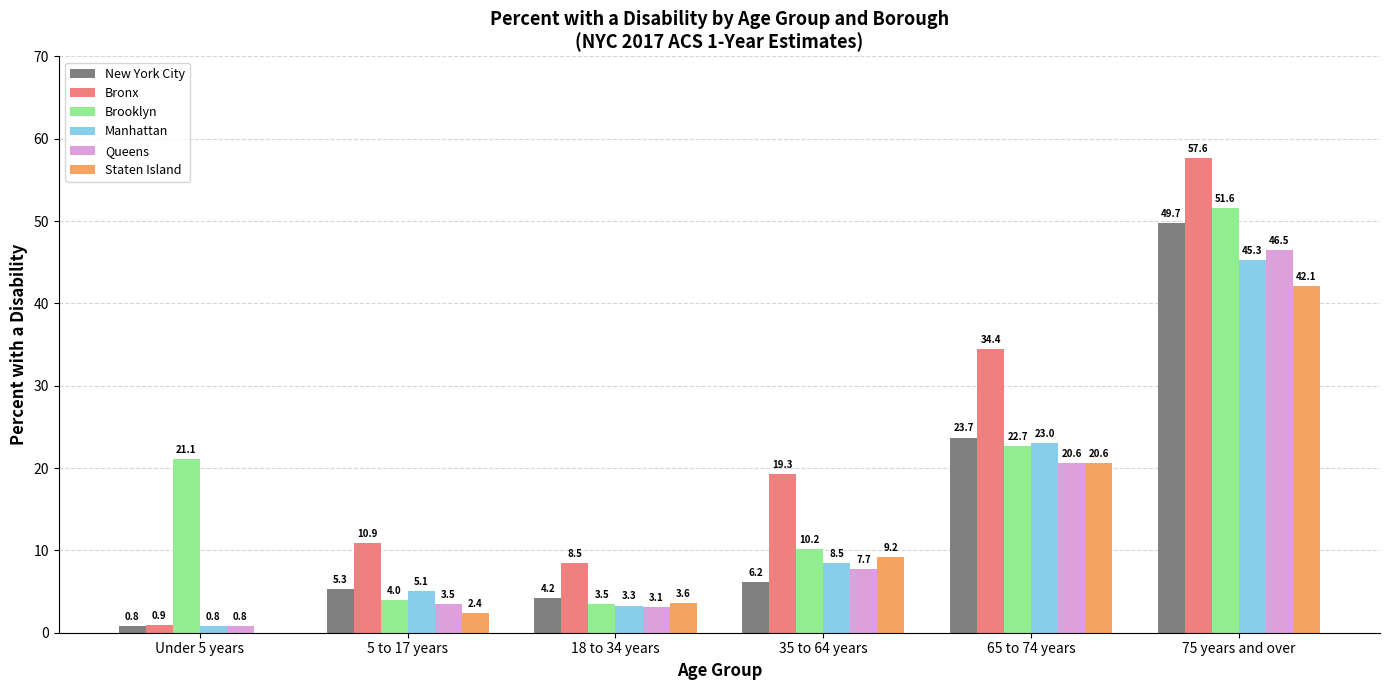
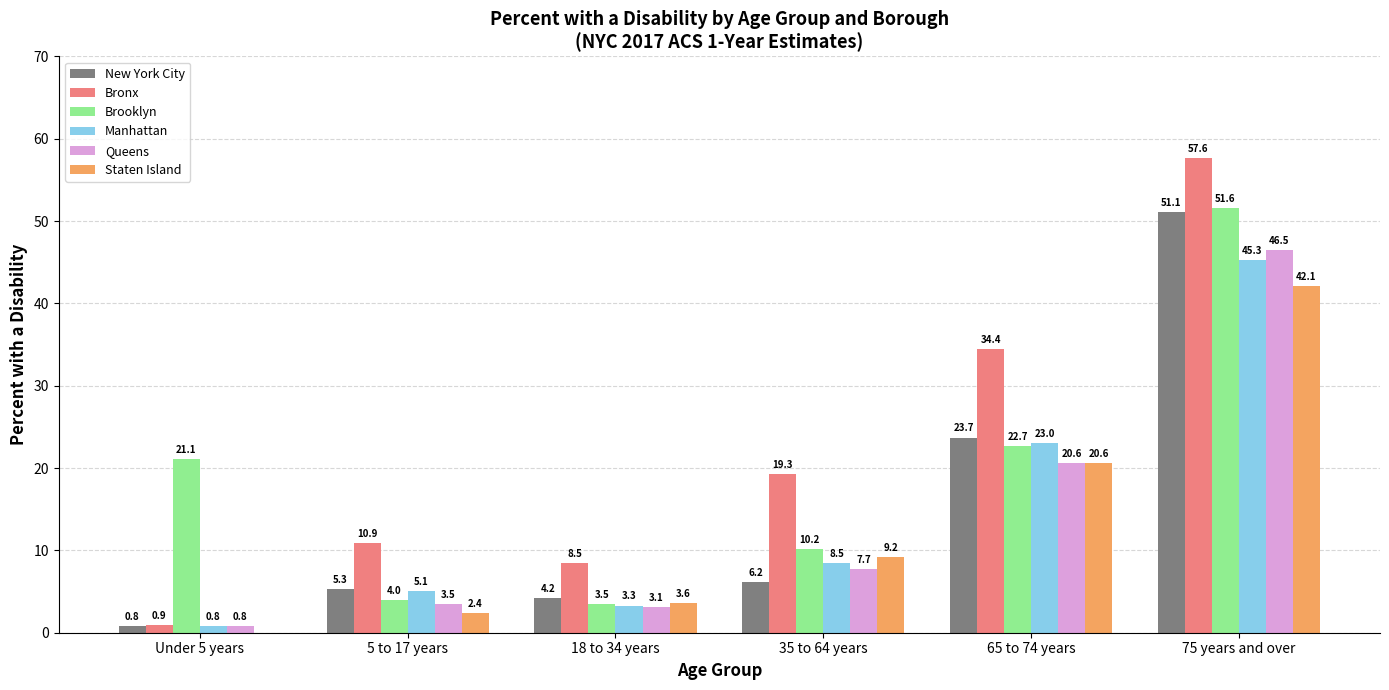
New York City, 75 years and over: 49.7 -> 51.1
